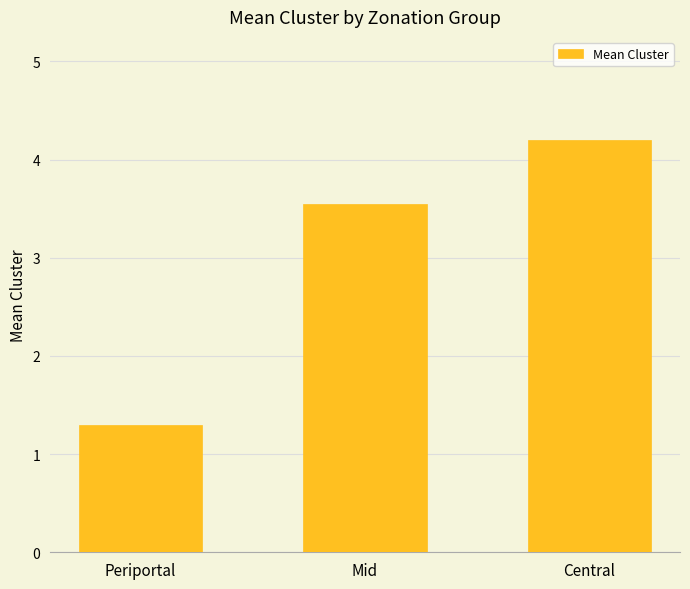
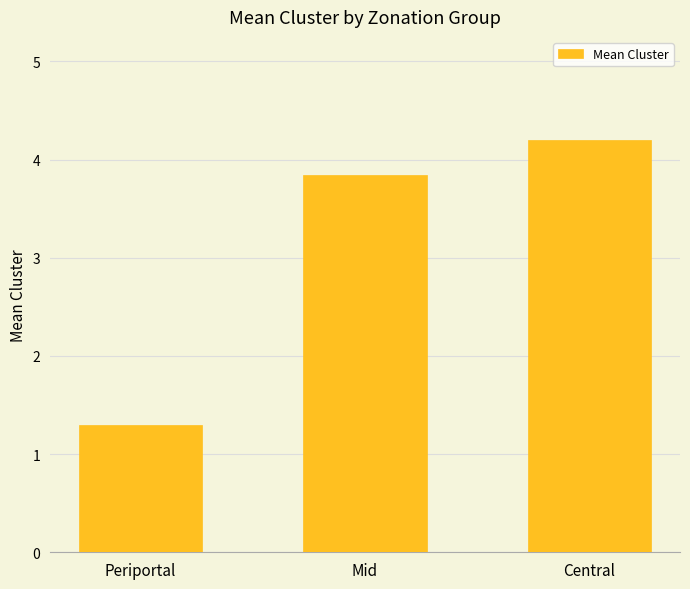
Mid: 3.6 -> 3.8
